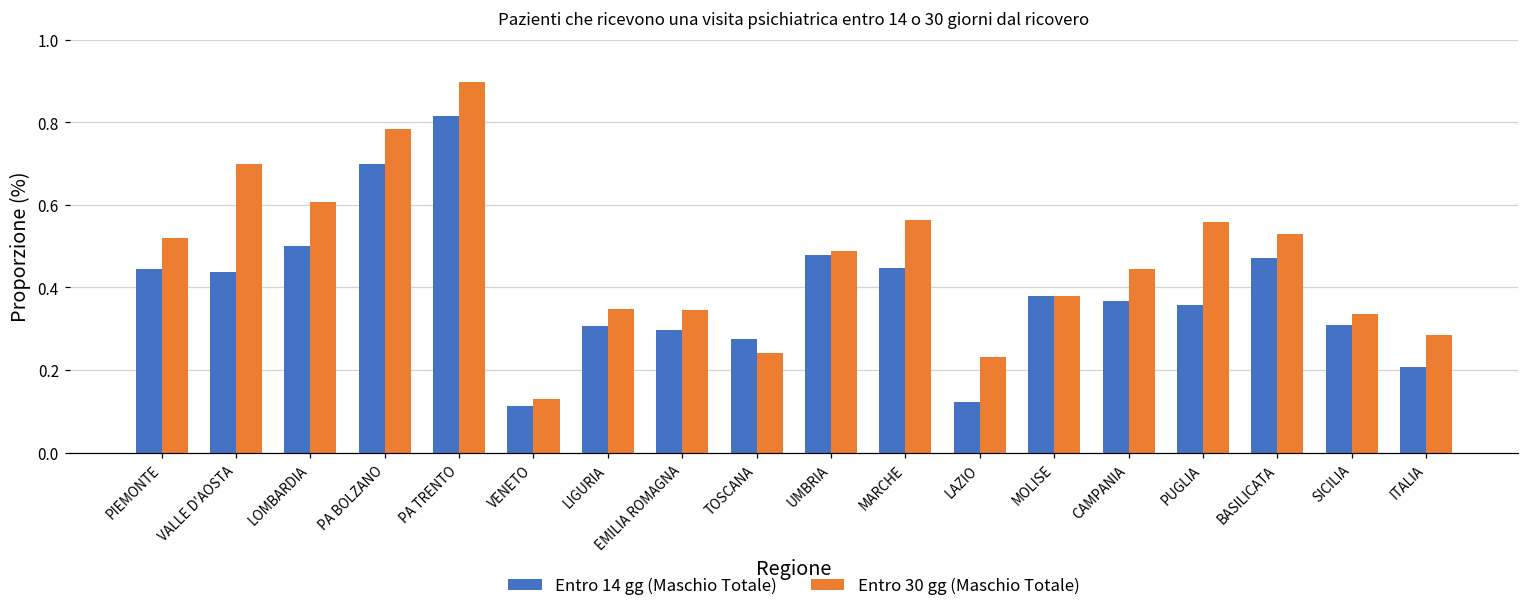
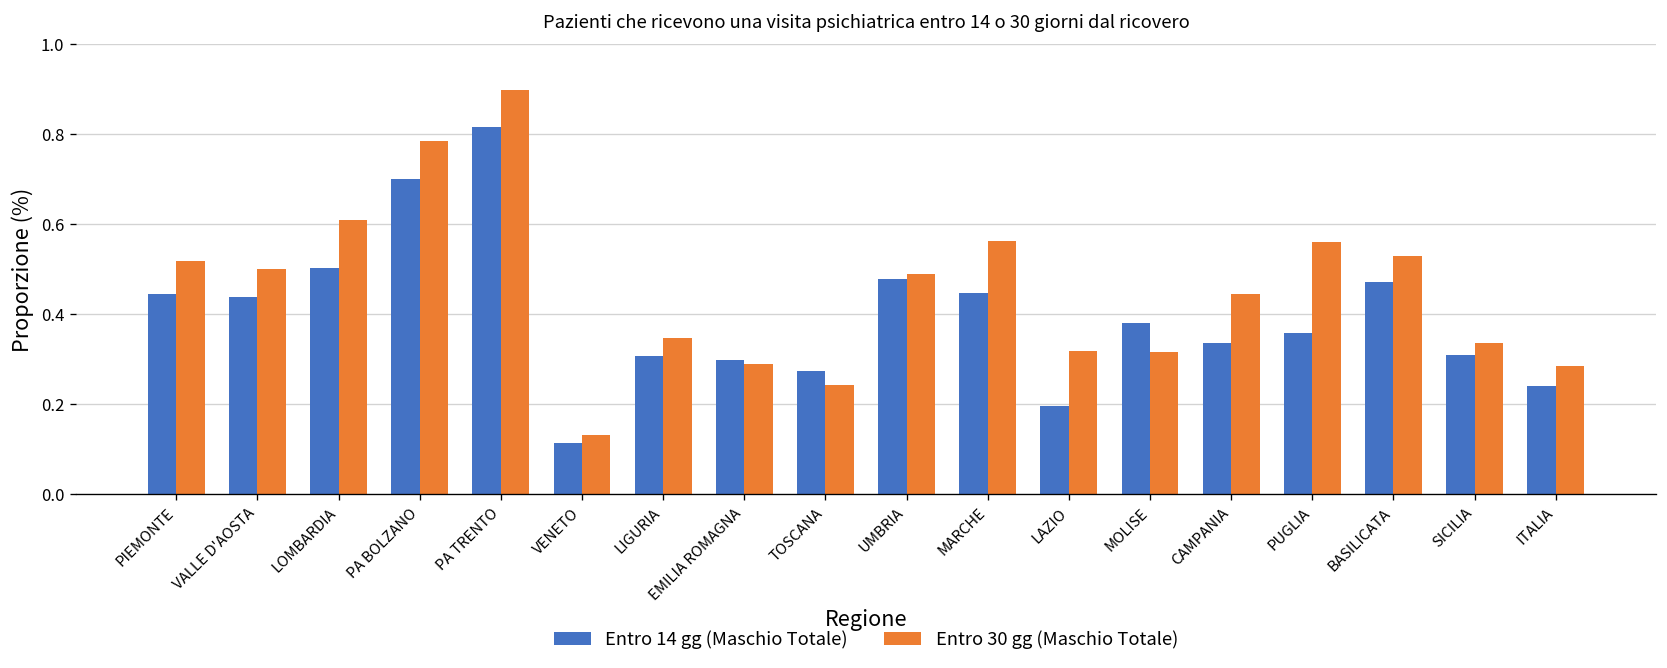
Entro 30 gg (Maschio Totale), VALLE D'AOSTA: 0.7 -> 0.5
Entro 30 gg (Maschio Totale), EMILIA ROMAGNA: 0.34 -> 0.29
Entro 14 gg (Maschio Totale), LAZIO: 0.12 -> 0.19
Entro 30 gg (Maschio Totale), LAZIO: 0.23 -> 0.32
Entro 30 gg (Maschio Totale), MOLISE: 0.38 -> 0.32
Entro 14 gg (Maschio Totale), CAMPANIA: 0.37 -> 0.33
Entro 14 gg (Maschio Totale), ITALIA: 0.21 -> 0.24
